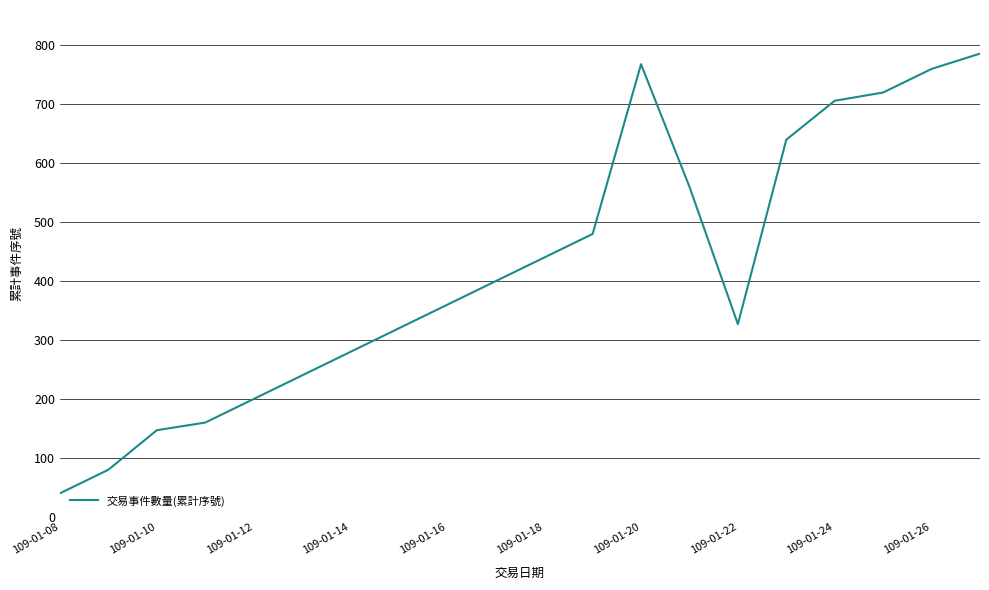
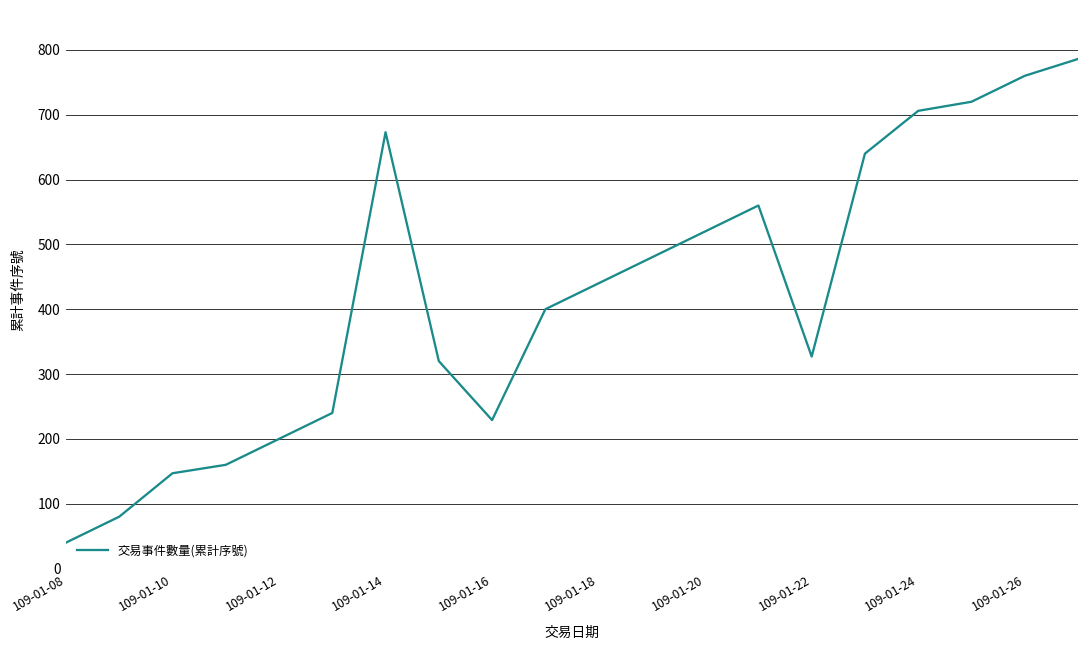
109-01-14: 280 -> 670
109-01-16: 360 -> 230
109-01-20: 770 -> 520
